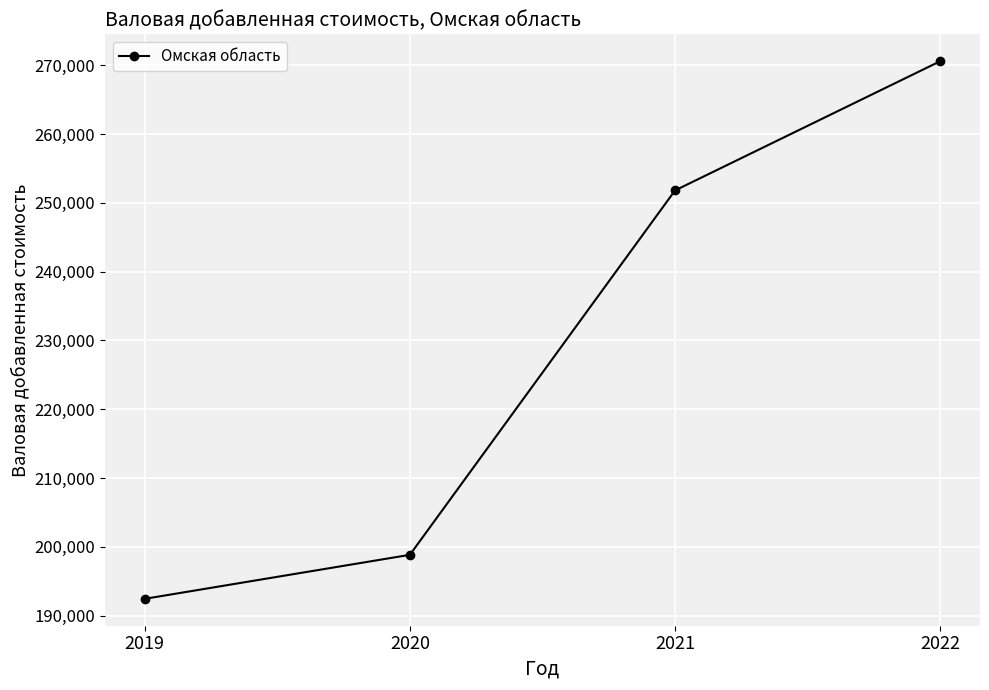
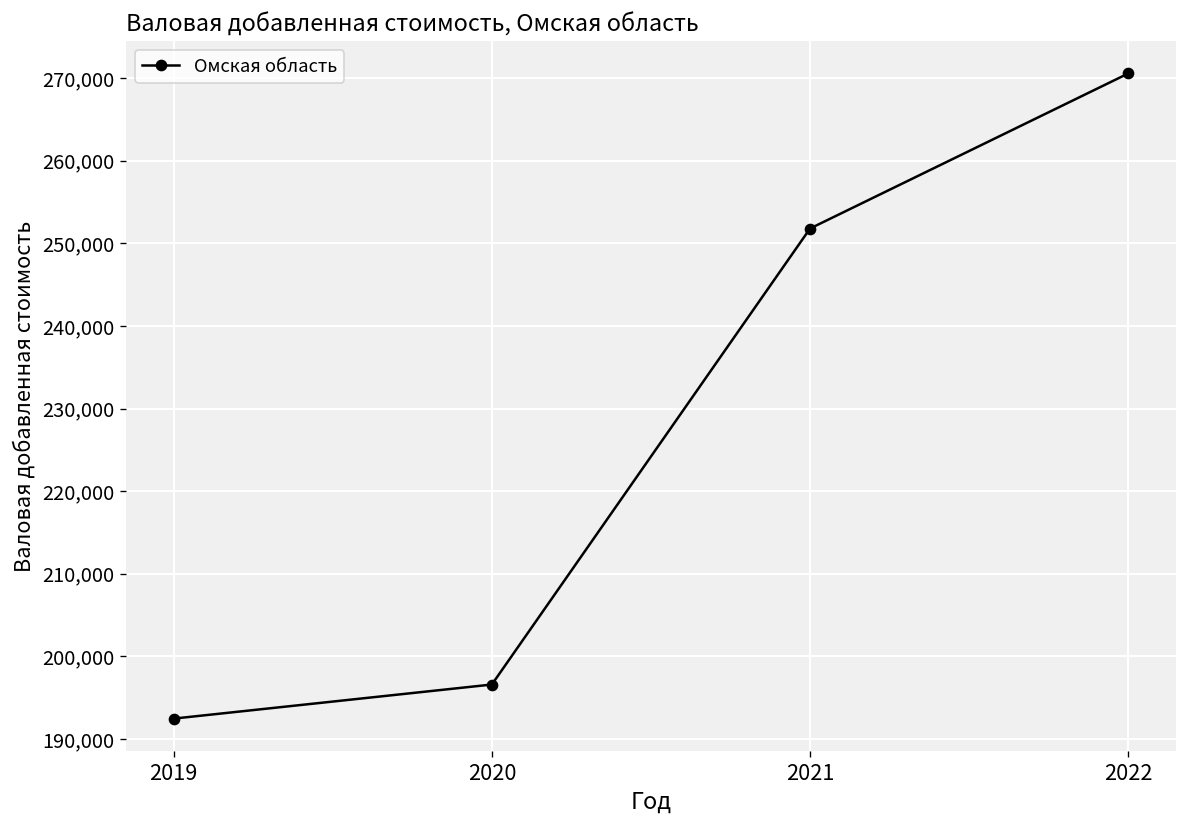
2020: 199,000 -> 197,000
